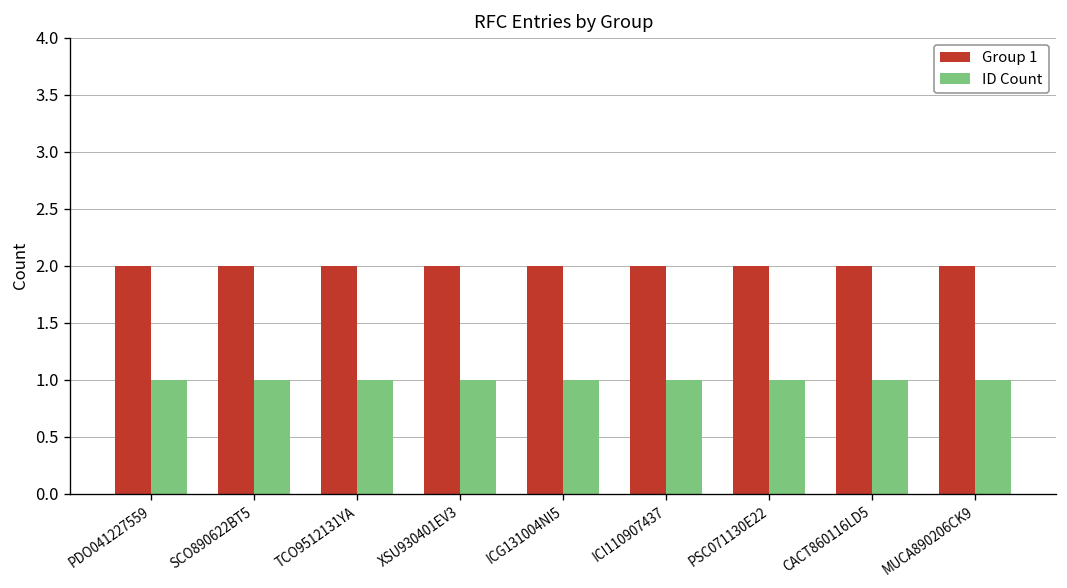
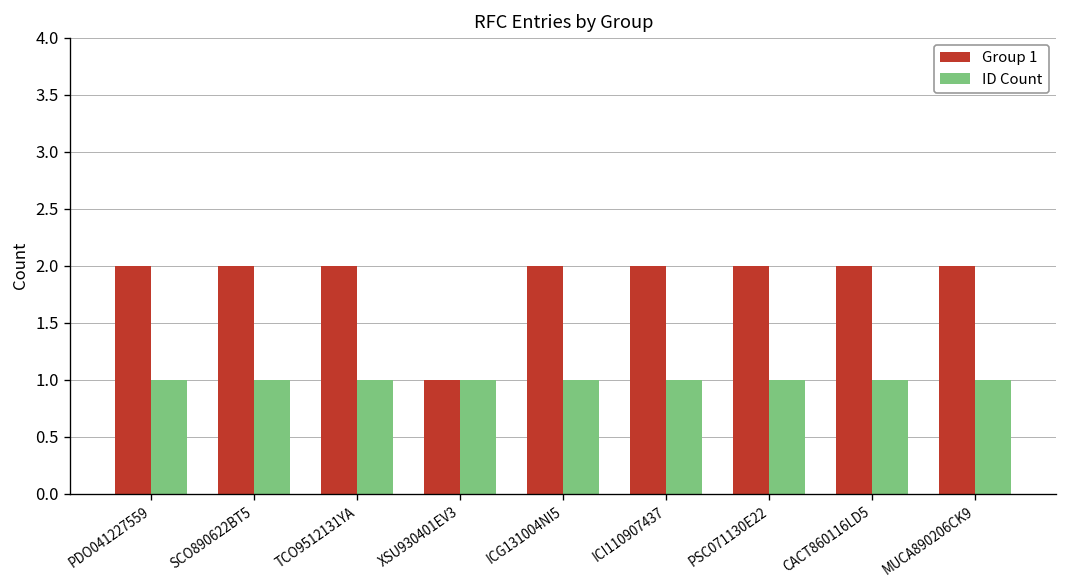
Group 1, XSU930401EV3: 2 -> 1
